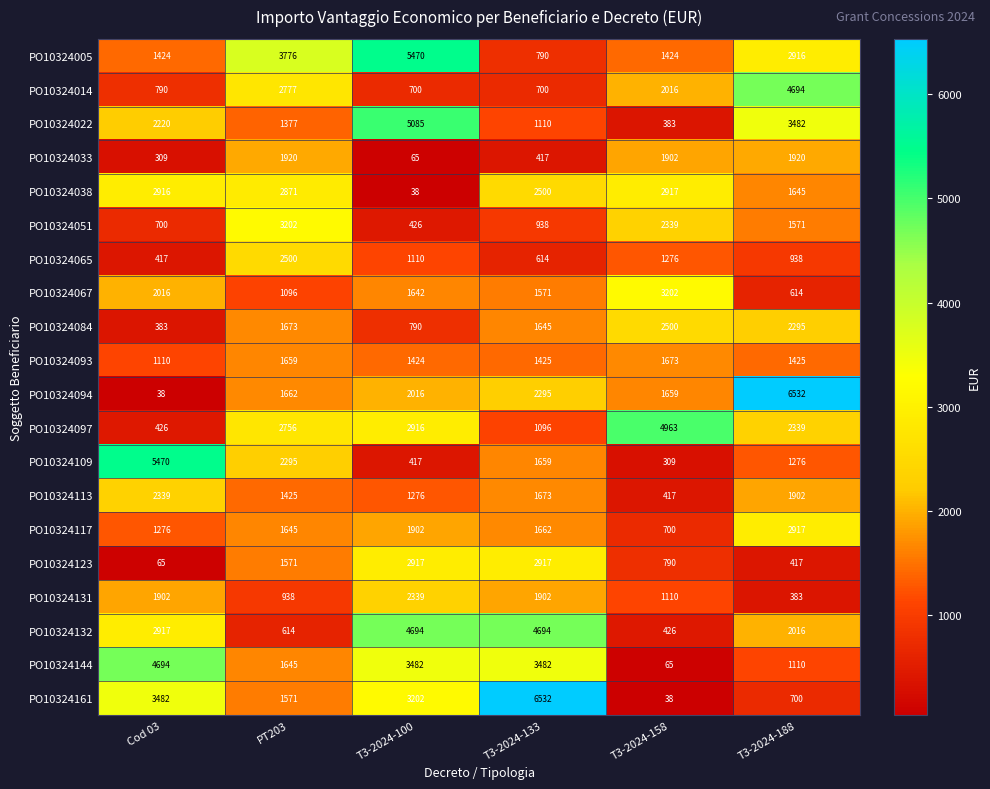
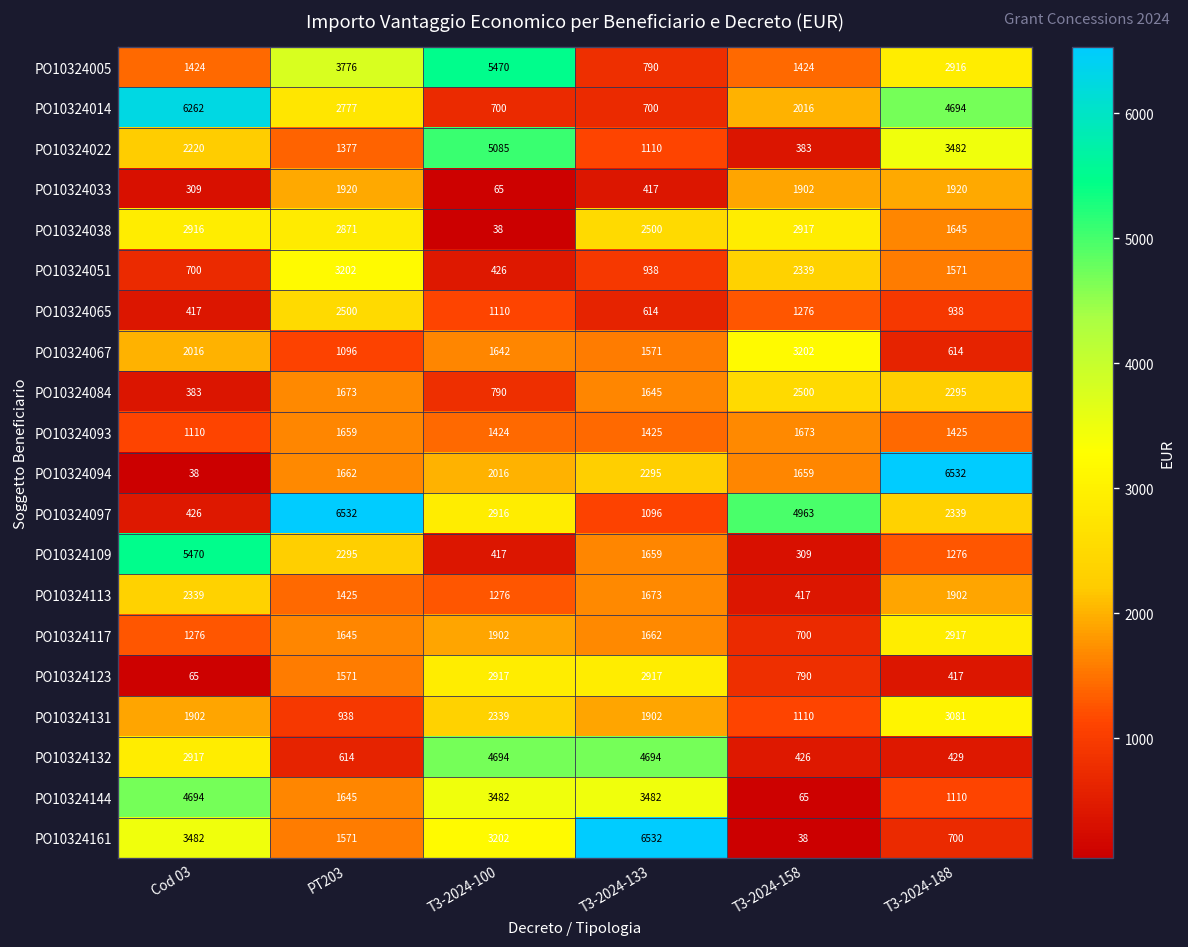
PO10324014, Cod 03: 790 -> 6262
PO10324097, PT203: 2756 -> 6532
PO10324131, T3-2024-188: 383 -> 3081
PO10324132, T3-2024-188: 2016 -> 429
